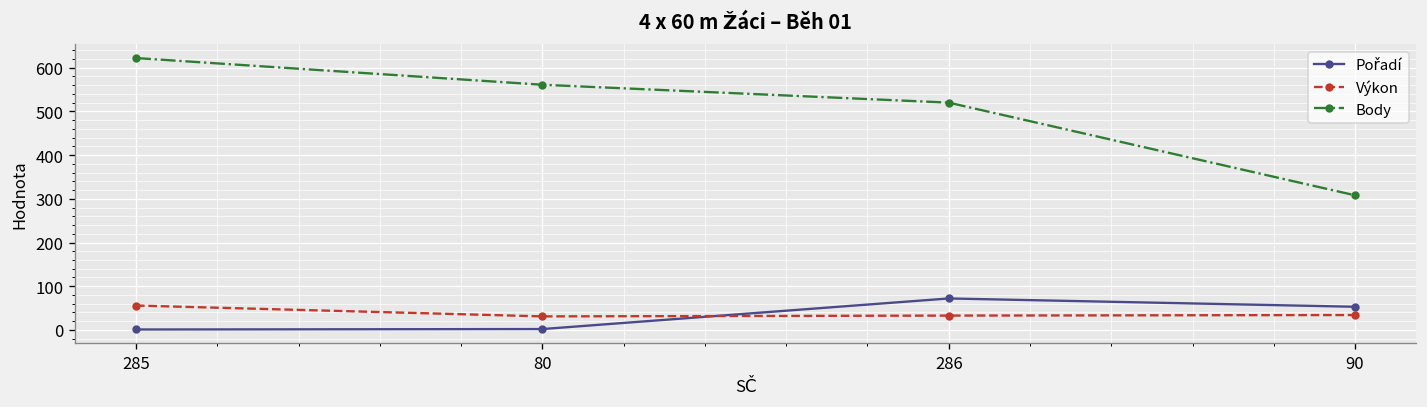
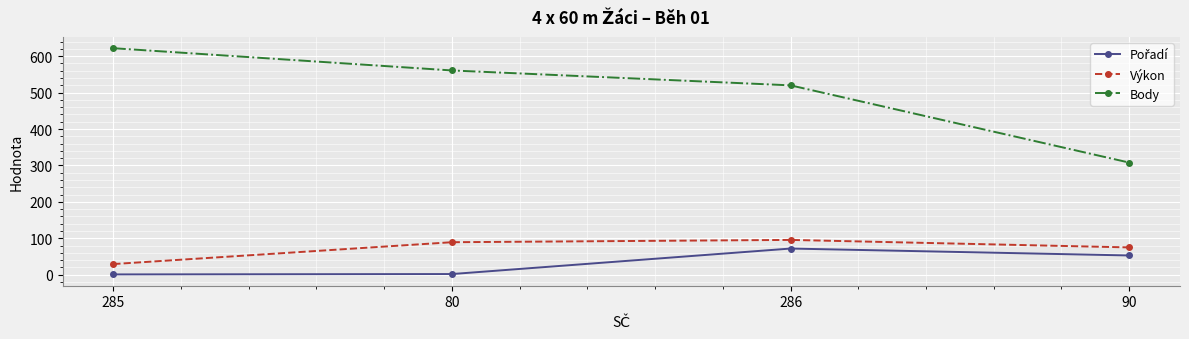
Výkon, 285: 60 -> 30
Výkon, 80: 30 -> 90
Výkon, 286: 30 -> 100
Výkon, 90: 30 -> 80
